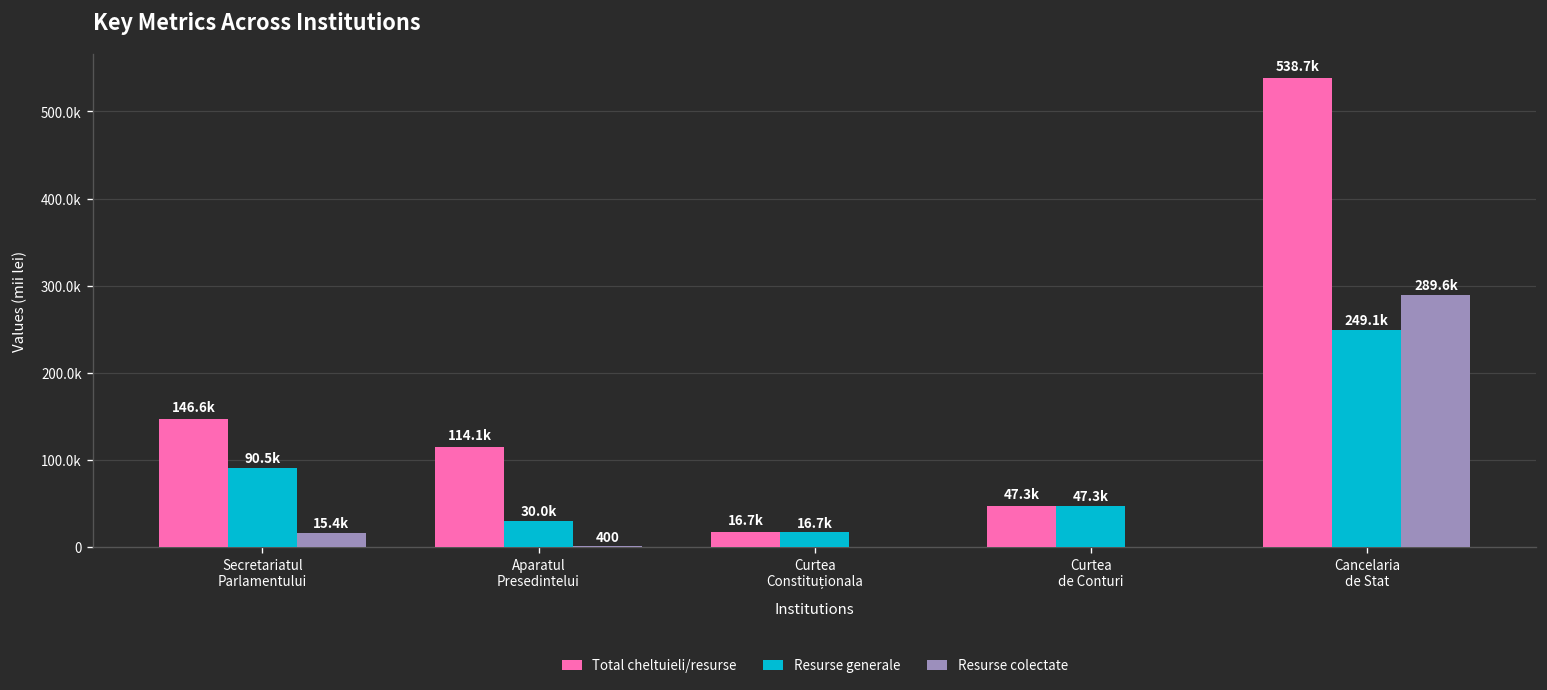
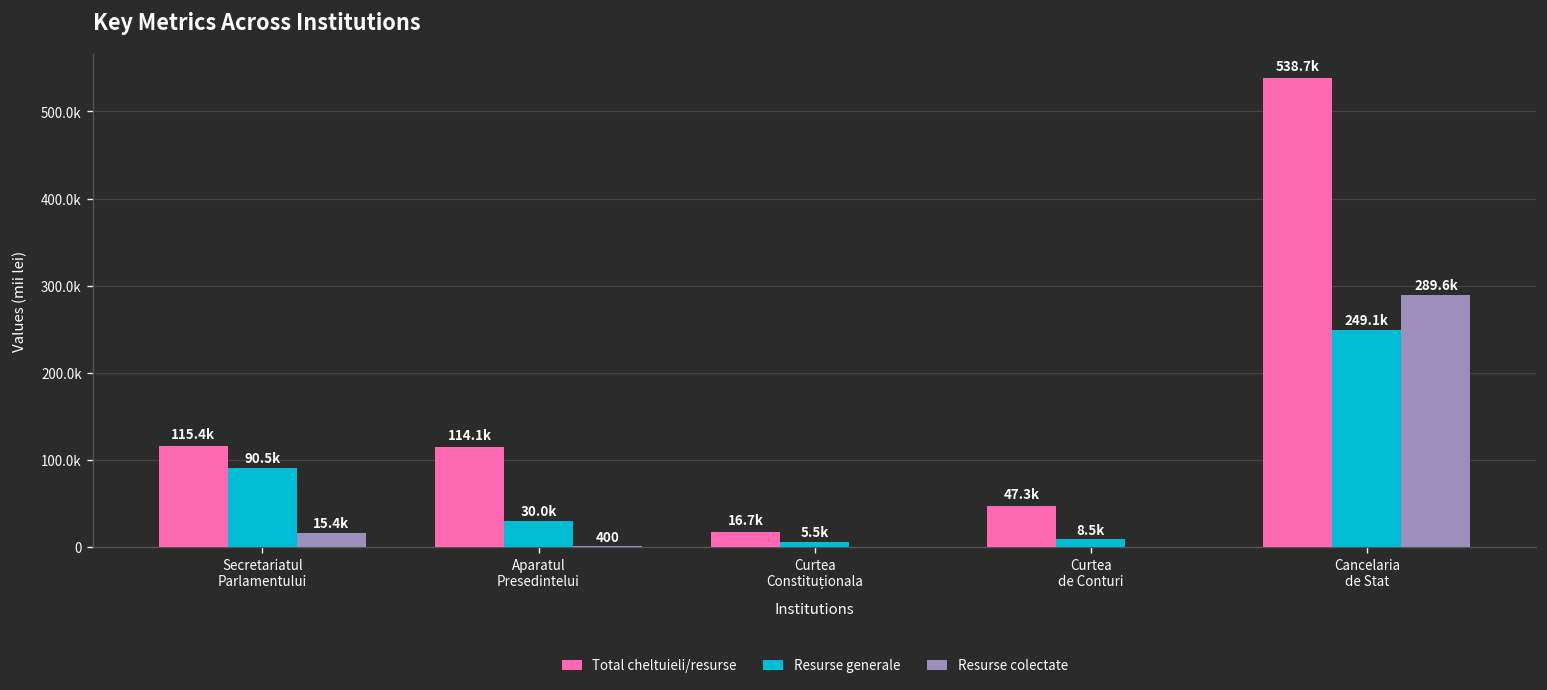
Total cheltuieli/resurse, Secretariatul Parlamentului: 146.6k -> 115.4k
Resurse generale, Curtea Constituționala: 16.7k -> 5.5k
Resurse generale, Curtea de Conturi: 47.3k -> 8.5k
